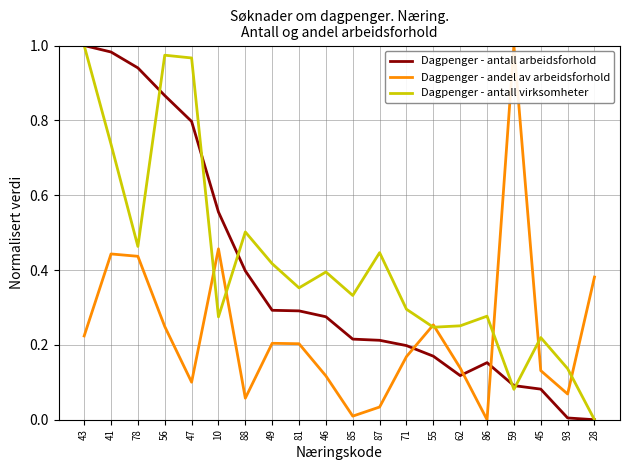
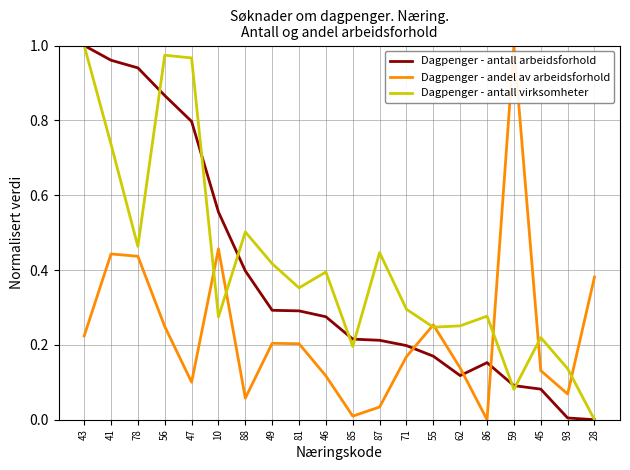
Dagpenger - antall arbeidsforhold, 41: 0.98 -> 0.96
Dagpenger - antall virksomheter, 85: 0.33 -> 0.20
